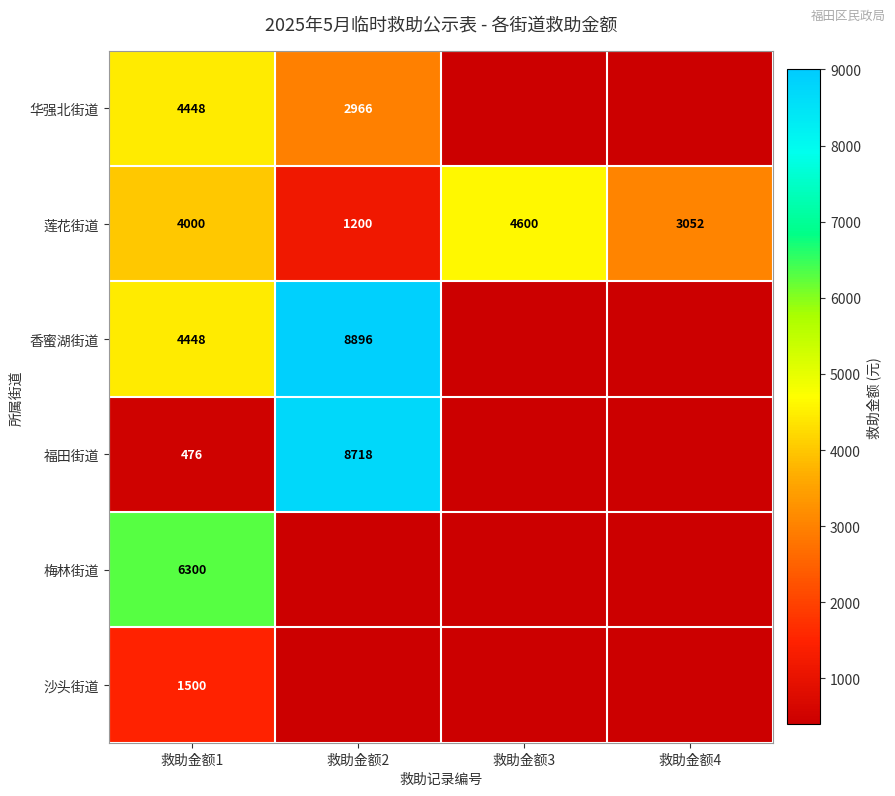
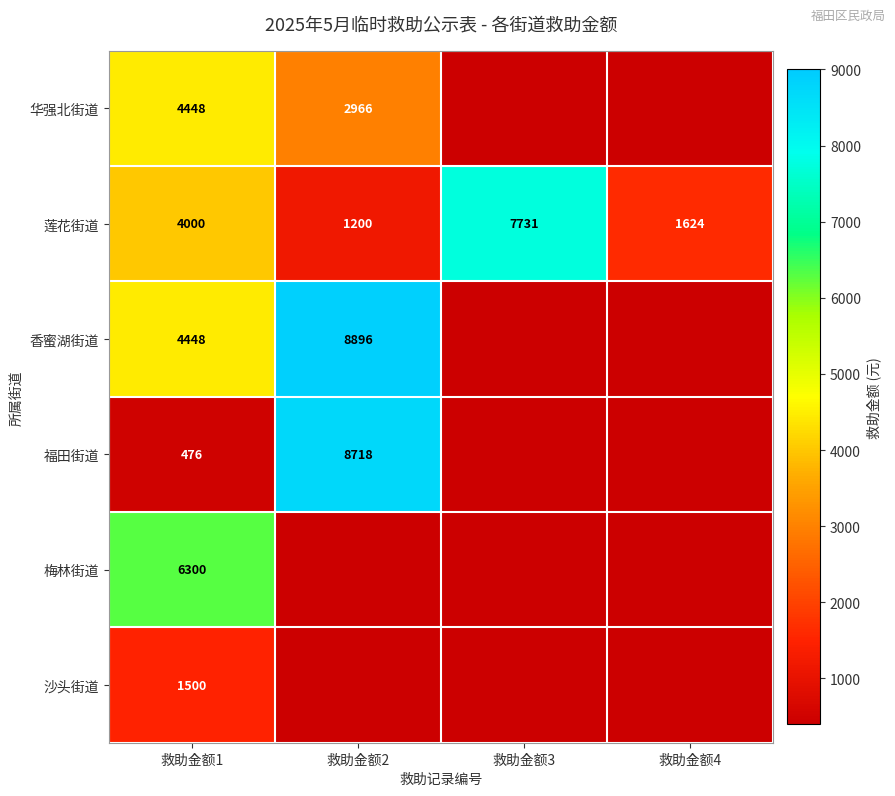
莲花街道, 救助金额3: 4600 -> 7731
莲花街道, 救助金额4: 3052 -> 1624
